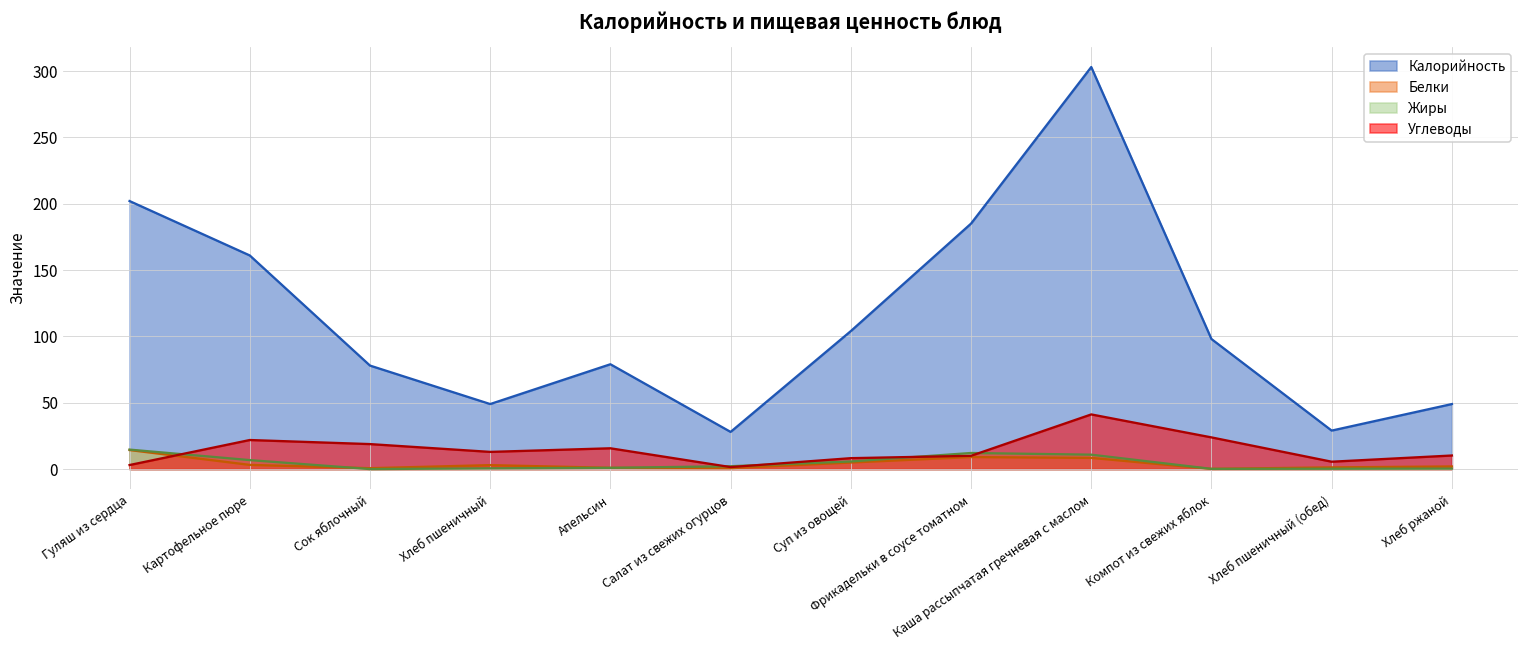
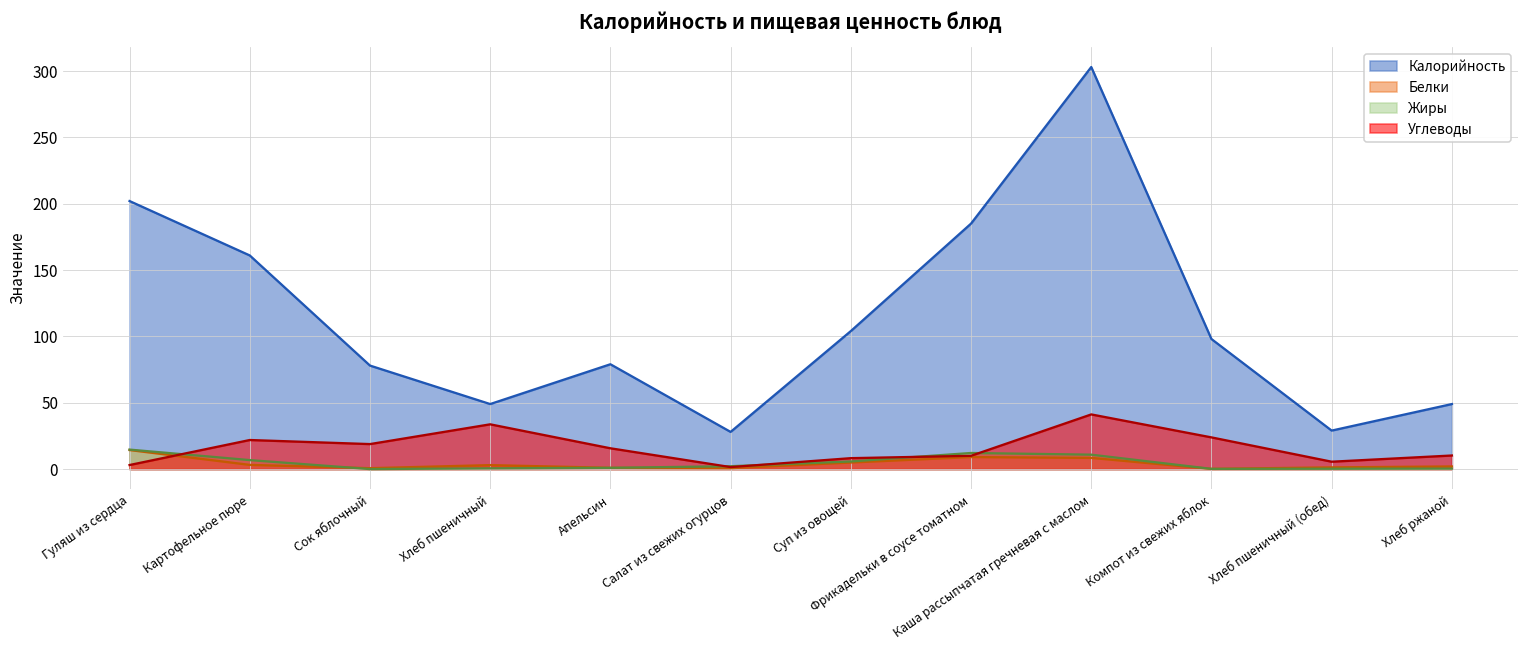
Углеводы, Хлеб пшеничный: 13 -> 34
